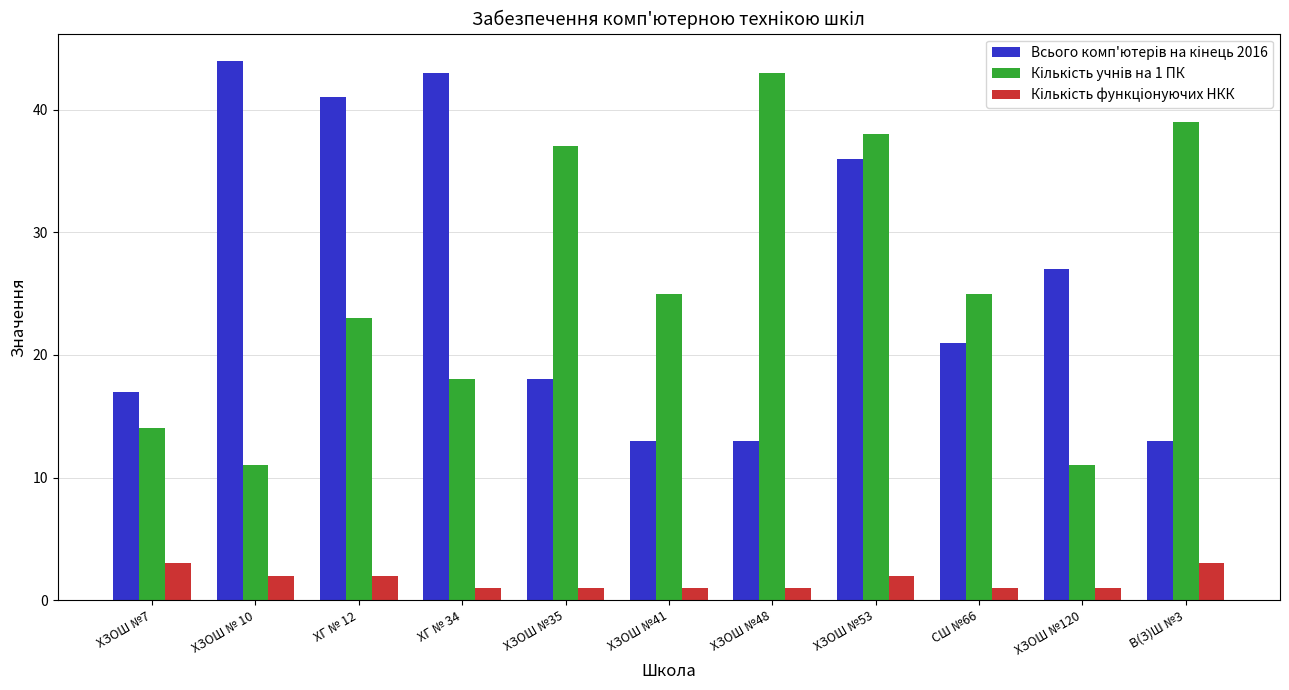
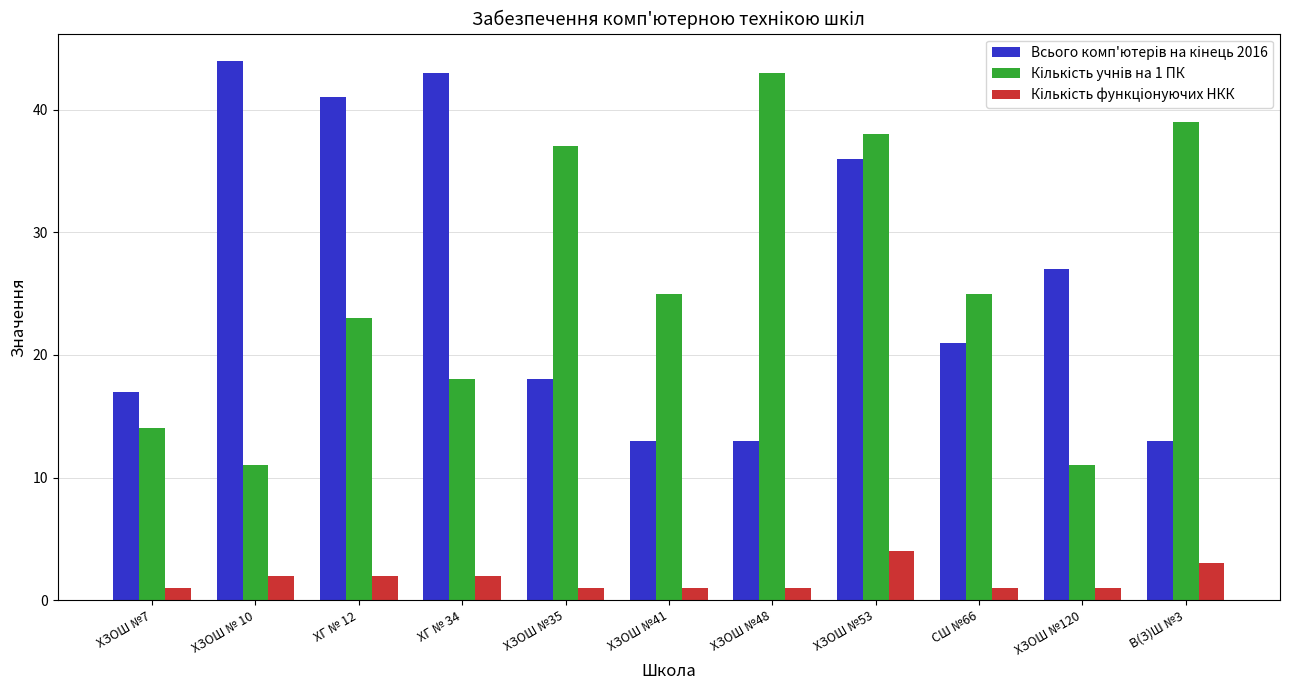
Кількість функціонуючих НКК, ХЗОШ №7: 3 -> 1
Кількість функціонуючих НКК, ХГ № 34: 1 -> 2
Кількість функціонуючих НКК, ХЗОШ №53: 2 -> 4
